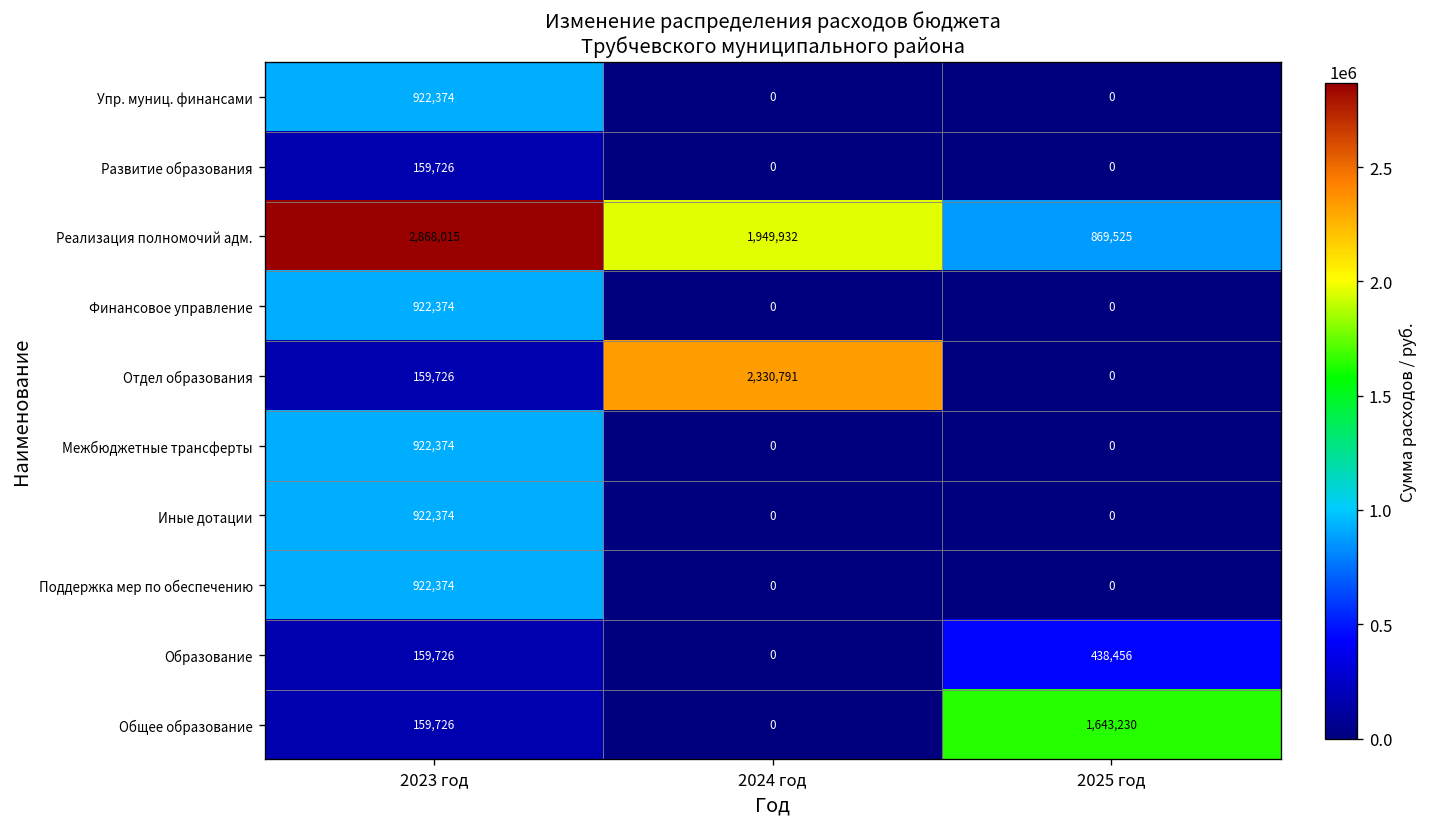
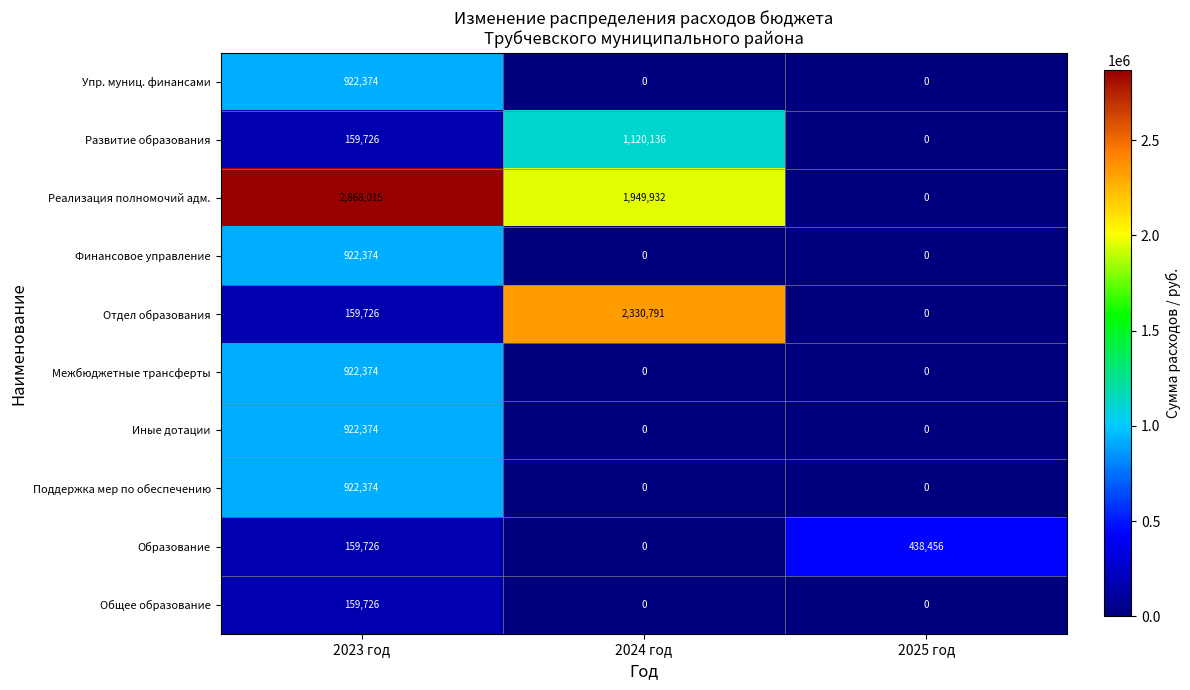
Развитие образования, 2024 год: 0 -> 1,120,136
Реализация полномочий адм., 2025 год: 869,525 -> 0
Общее образование, 2025 год: 1,643,230 -> 0
